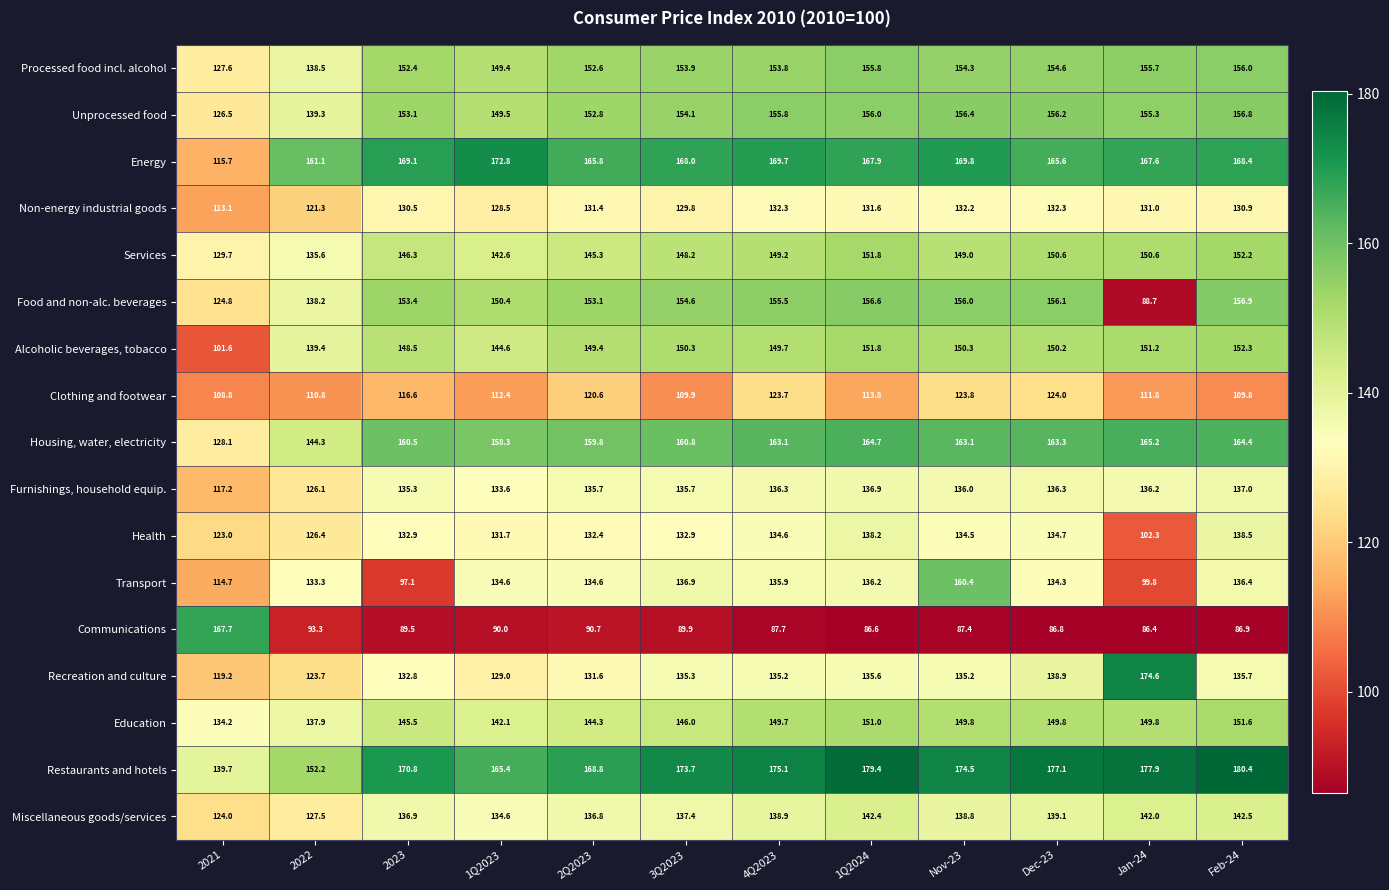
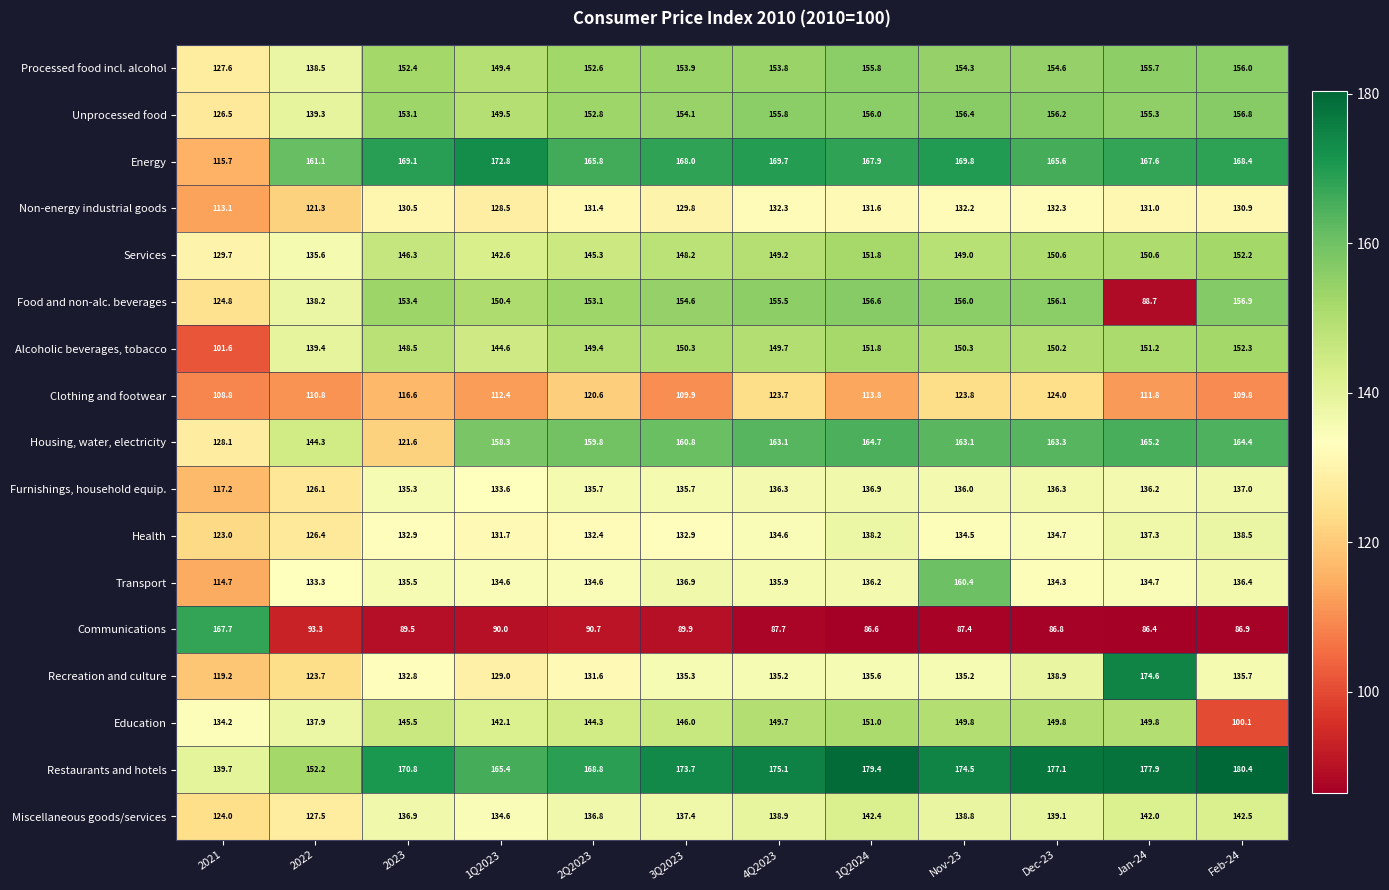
Housing, water, electricity, 2023: 160.5 -> 121.6
Health, Jan-24: 102.3 -> 137.3
Transport, 2023: 97.1 -> 135.5
Transport, Jan-24: 99.8 -> 134.7
Education, Feb-24: 151.6 -> 100.1
